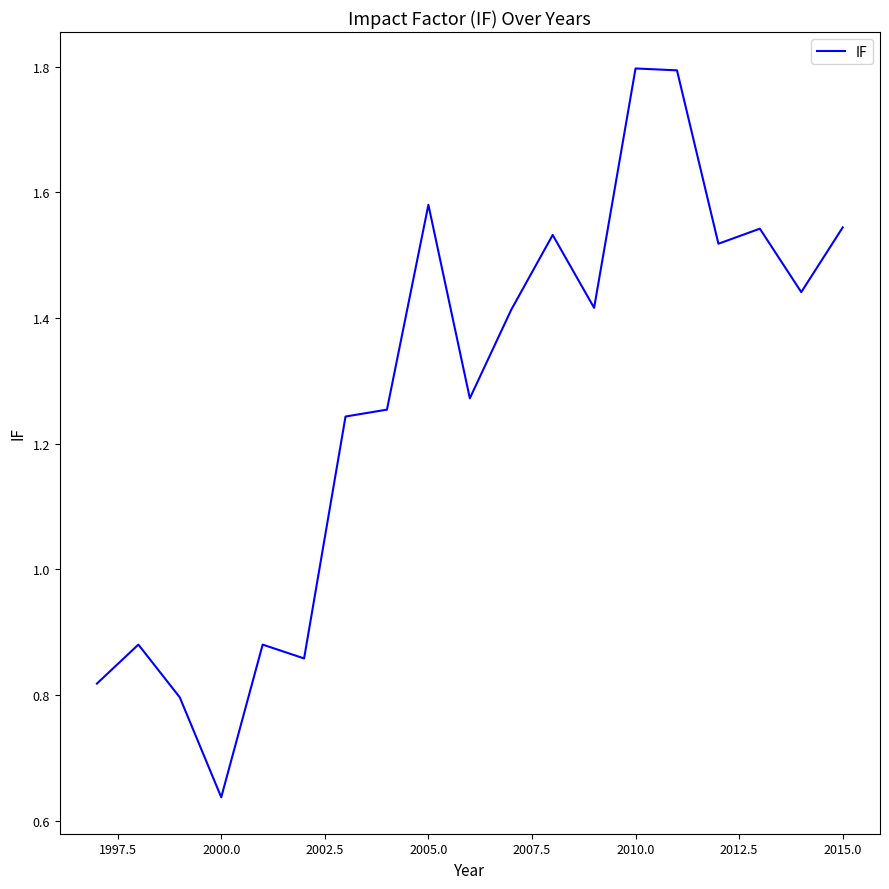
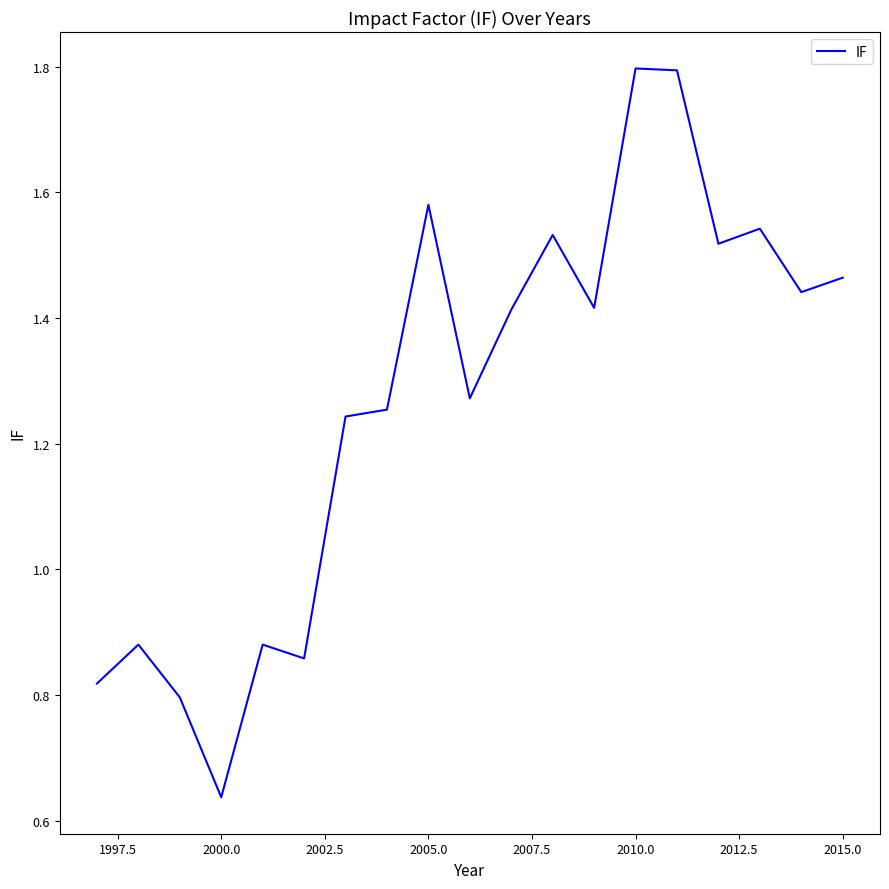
2015.0: 1.54 -> 1.46
